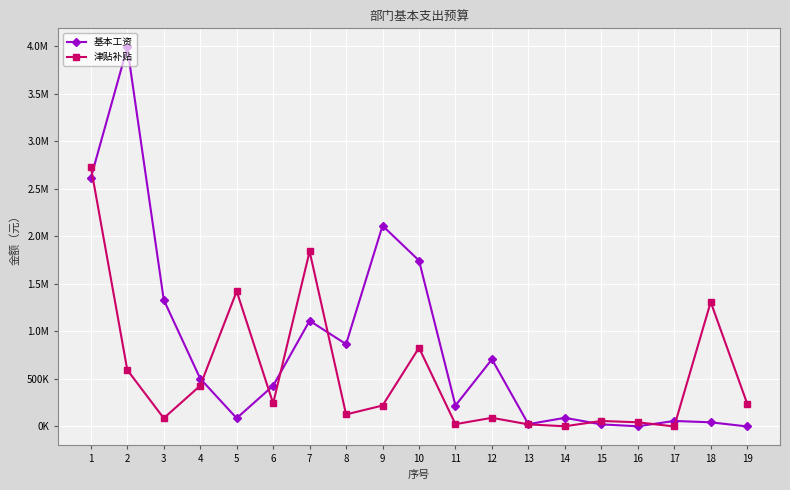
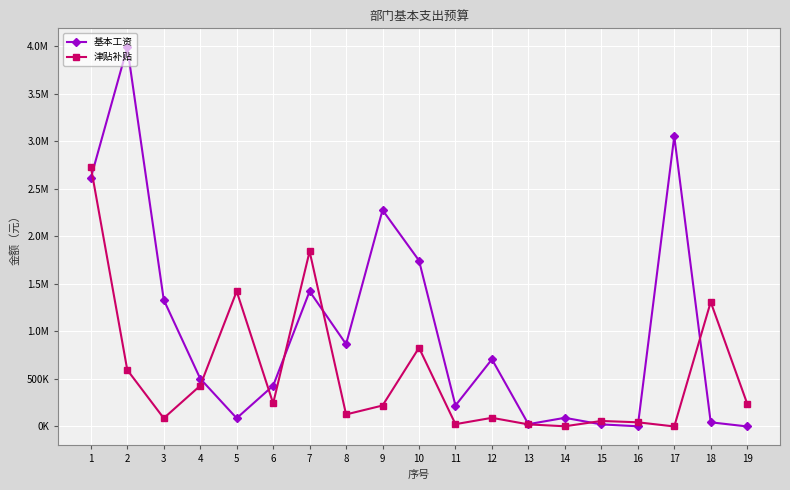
基本工资, 7: 1100000 -> 1400000
基本工资, 9: 2100000 -> 2300000
基本工资, 17: 100000 -> 3100000
